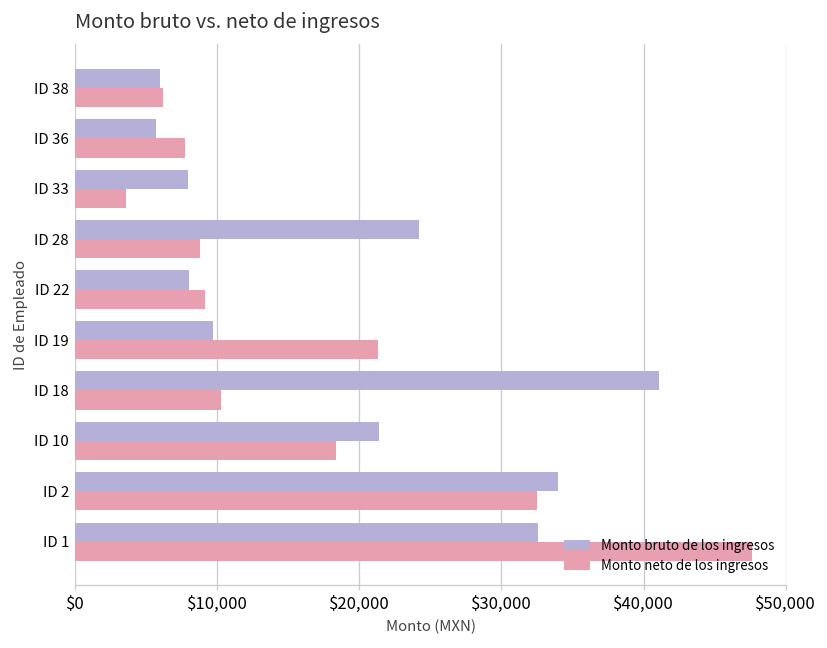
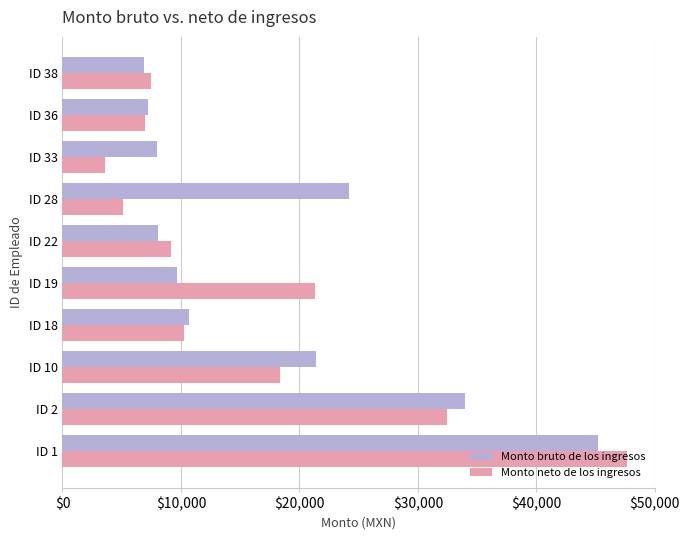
Monto bruto de los ingresos, ID 38: $6,000 -> $6,900
Monto neto de los ingresos, ID 38: $6,200 -> $7,500
Monto bruto de los ingresos, ID 36: $5,700 -> $7,200
Monto neto de los ingresos, ID 36: $7,700 -> $7,000
Monto neto de los ingresos, ID 28: $8,800 -> $5,100
Monto bruto de los ingresos, ID 18: $41,100 -> $10,700
Monto bruto de los ingresos, ID 1: $32,600 -> $45,200
